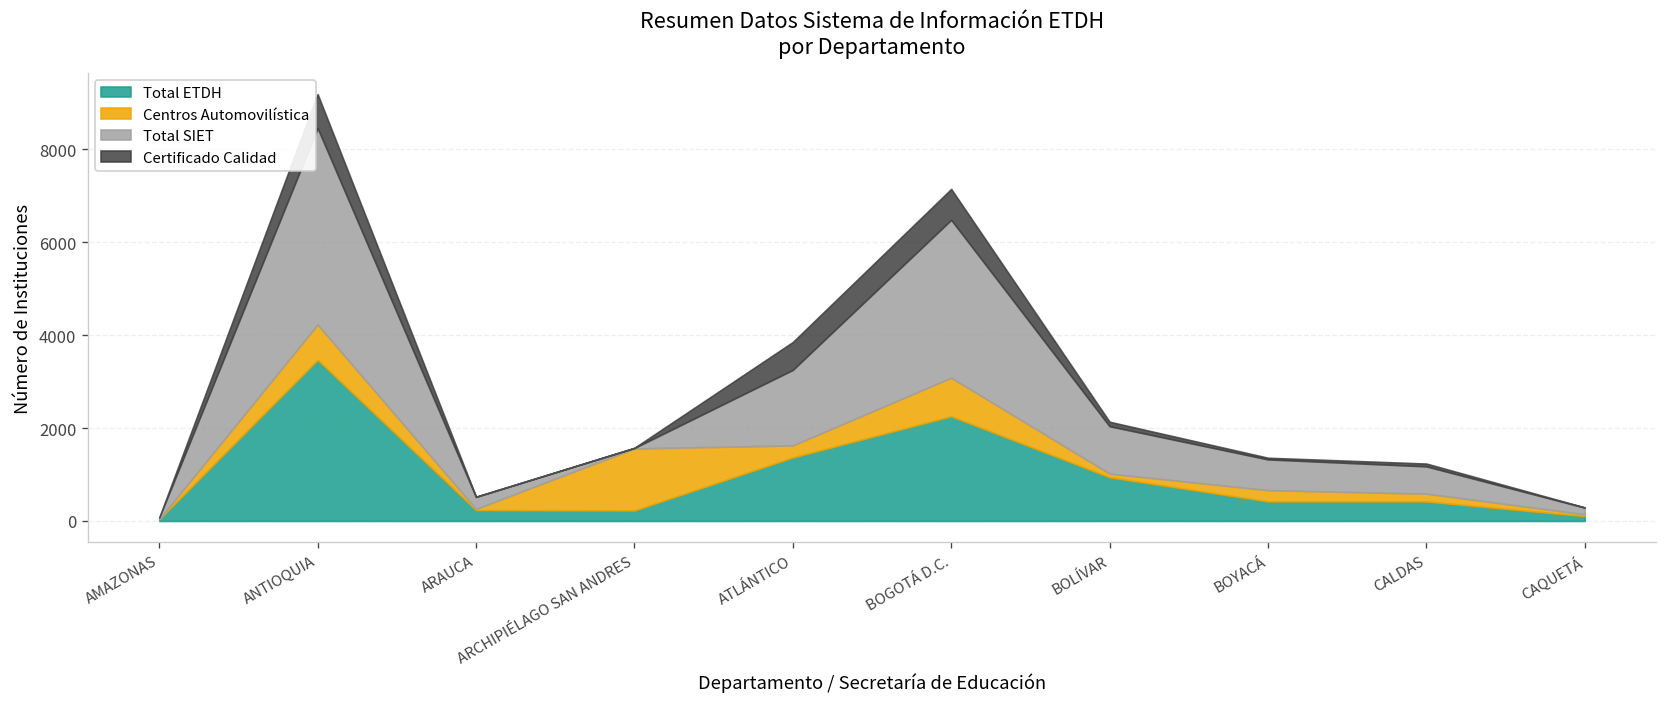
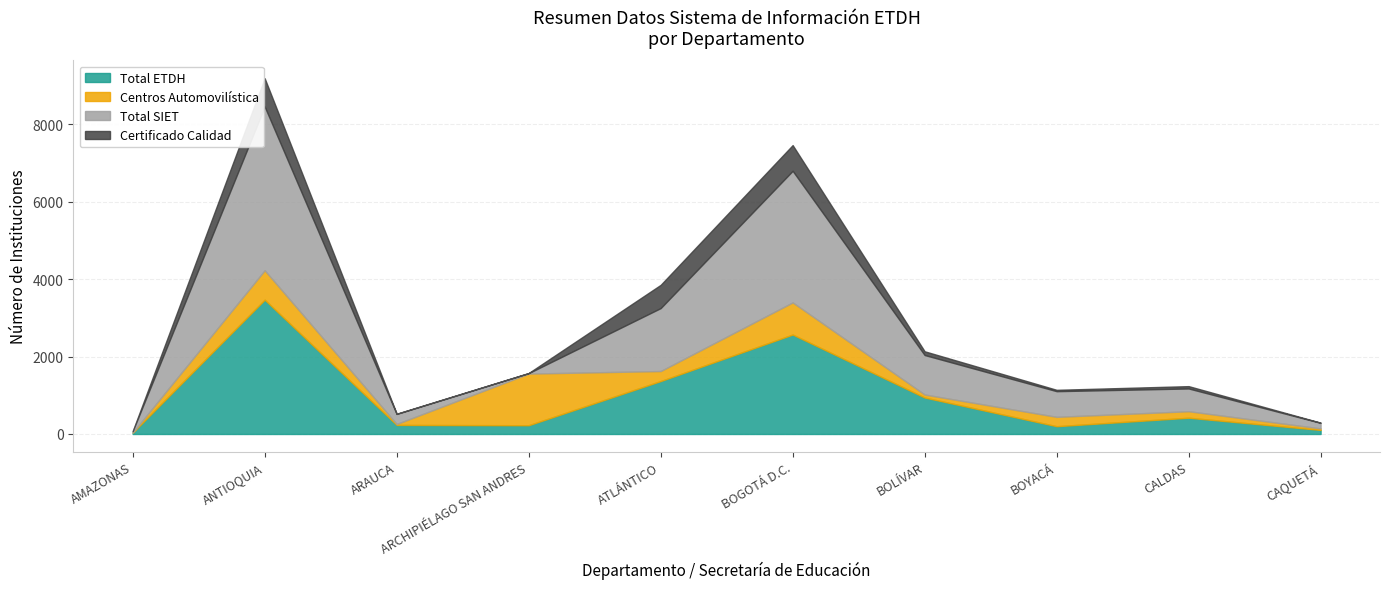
Total ETDH, BOGOTÁ D.C.: 2300 -> 2600
Total ETDH, BOYACÁ: 400 -> 200
